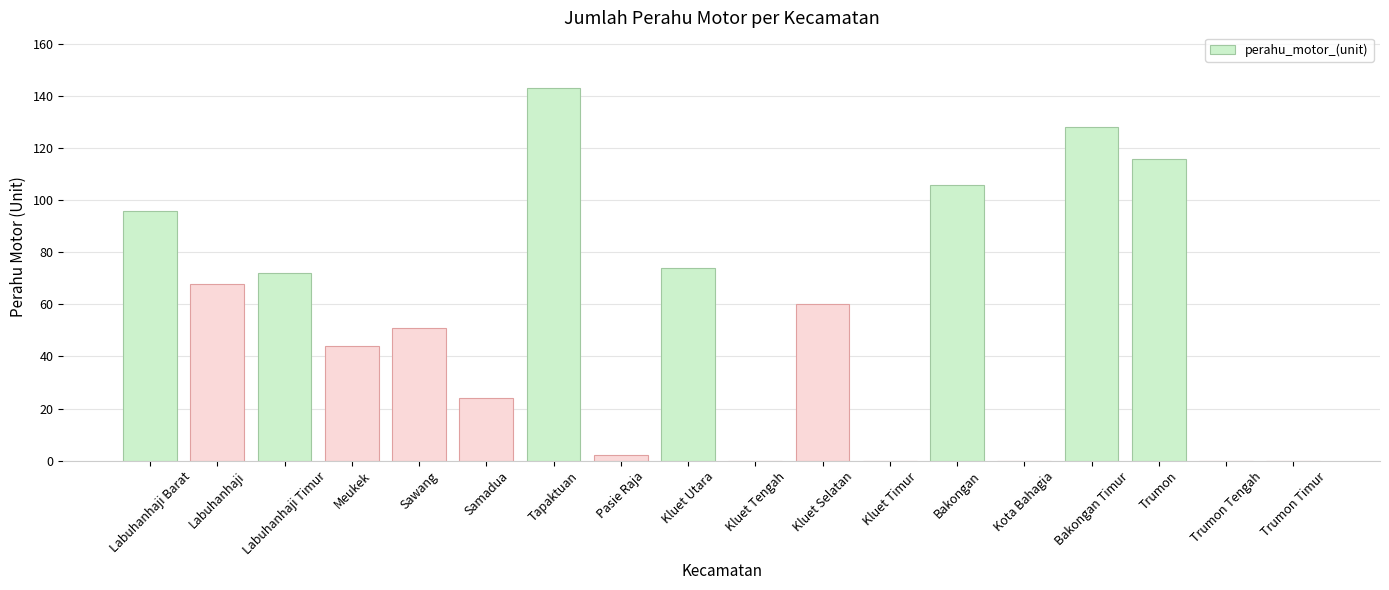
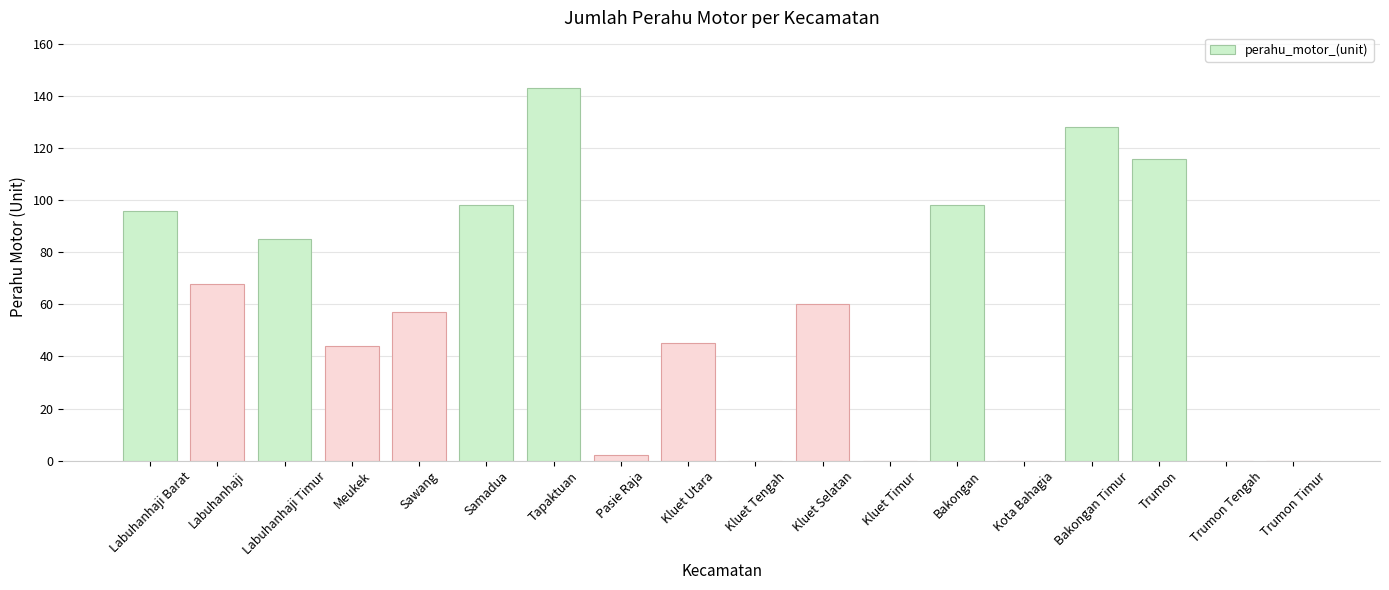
Labuhanhaji Timur: 72 -> 85
Sawang: 51 -> 57
Samadua: 24 -> 98
Kluet Utara: 74 -> 45
Bakongan: 106 -> 98
